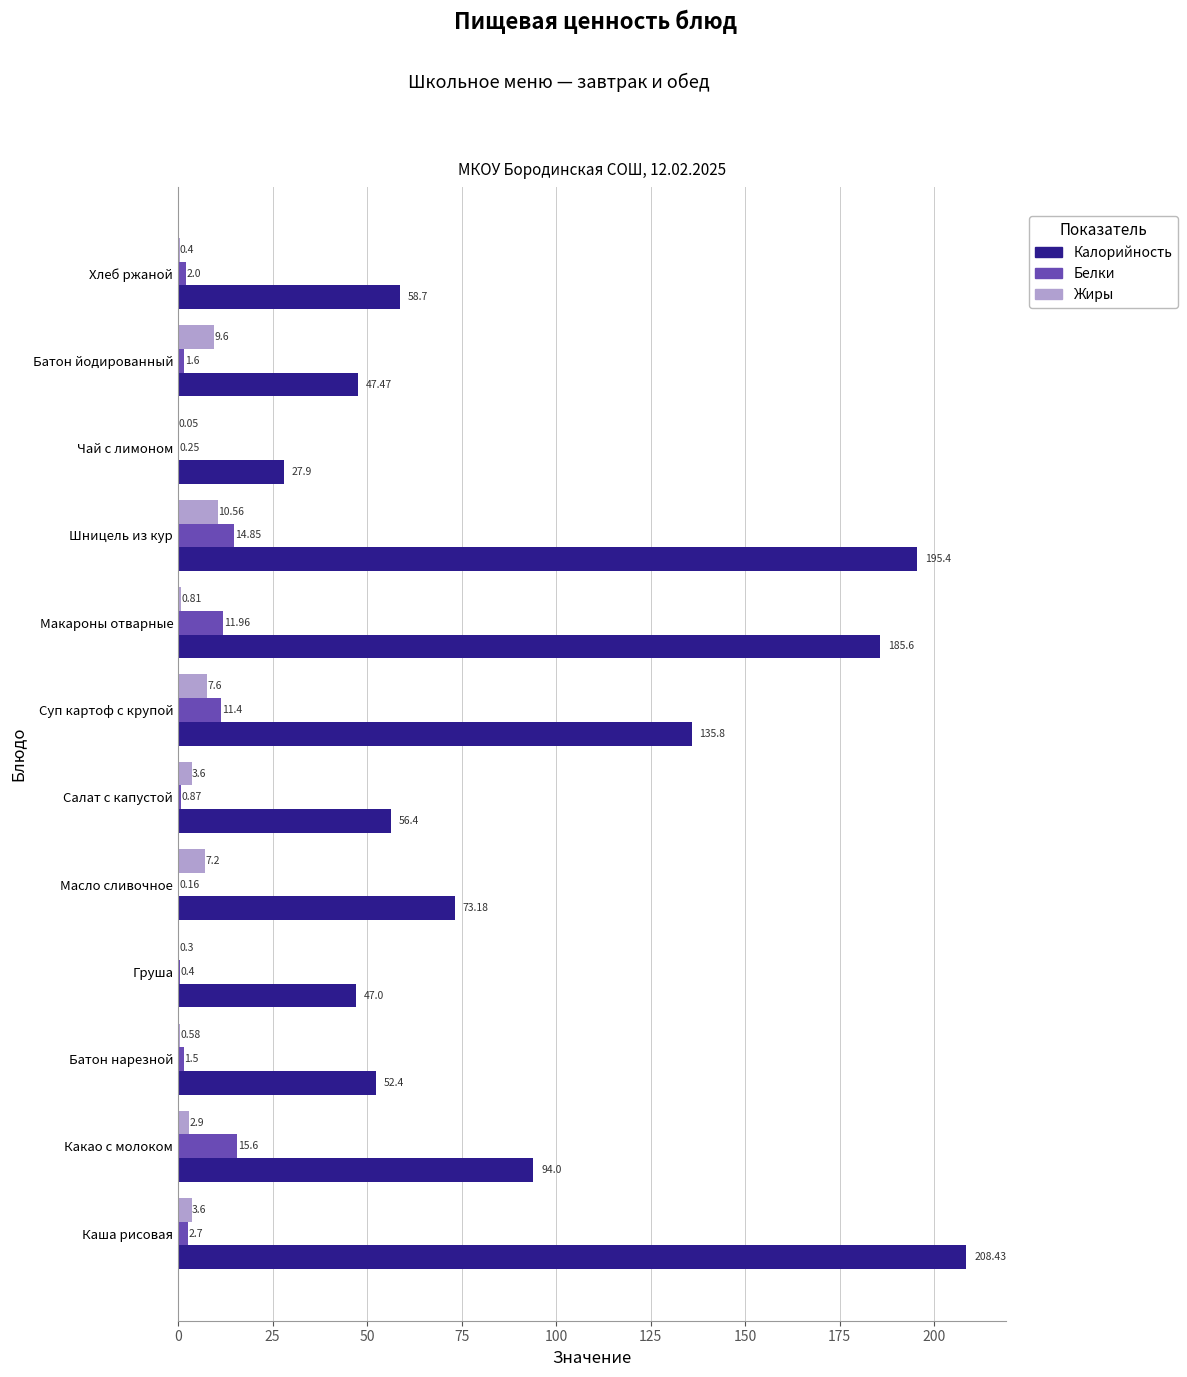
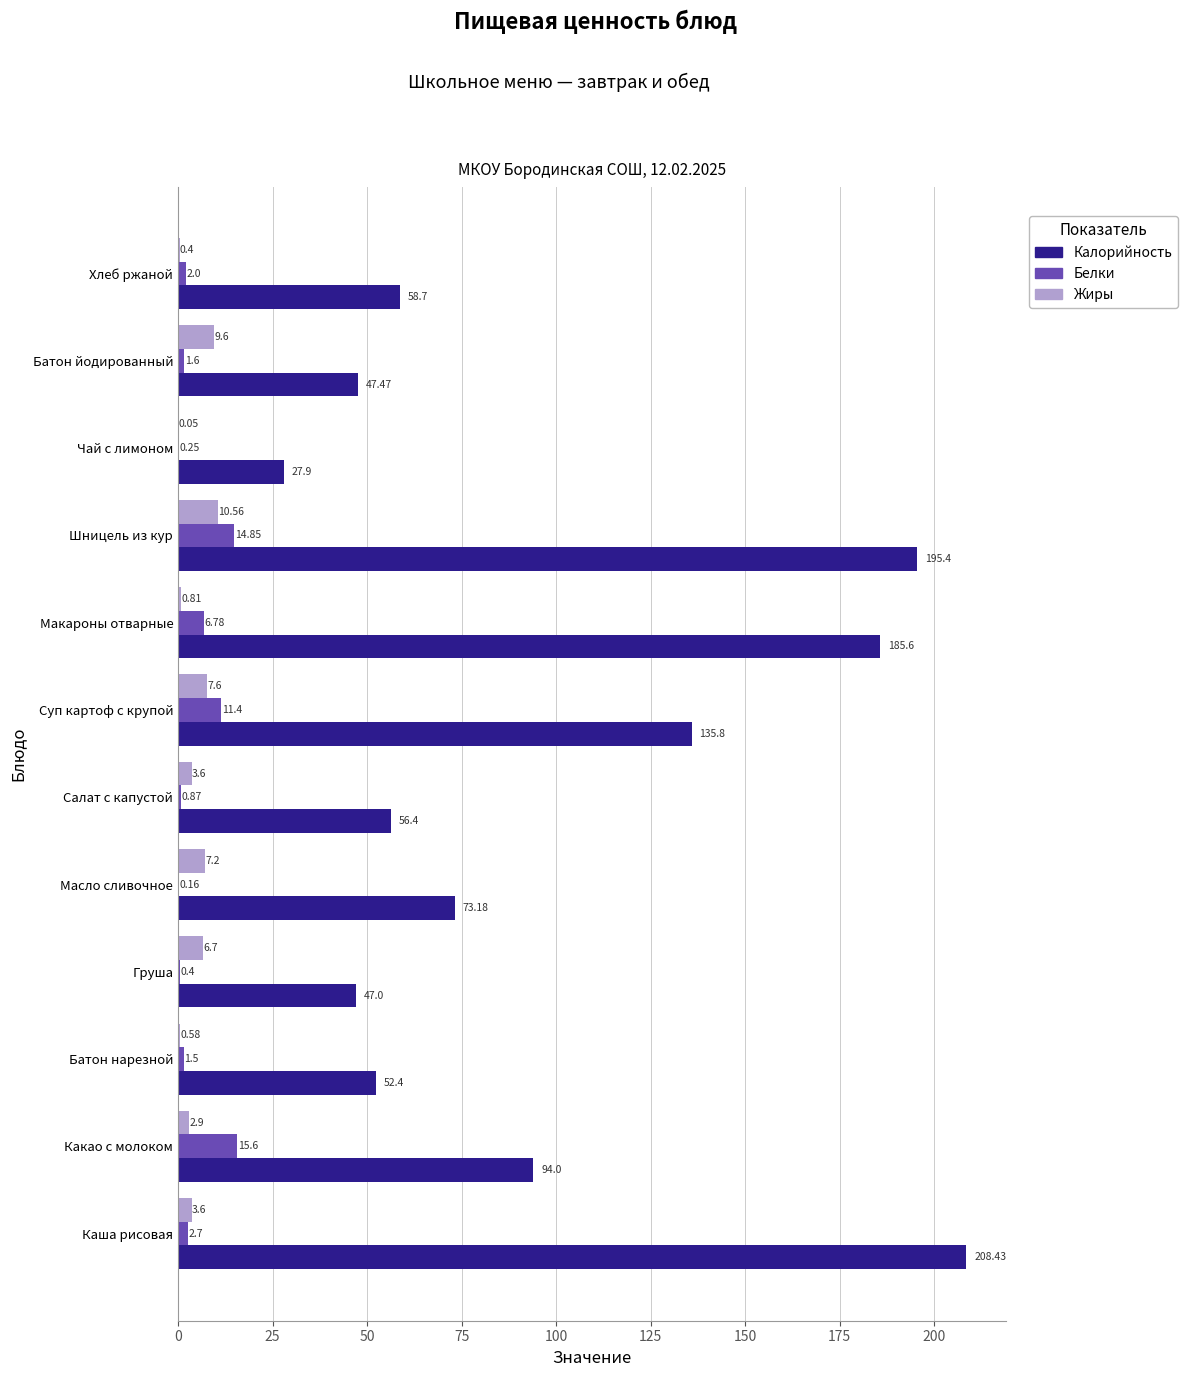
Белки, Макароны отварные: 11.96 -> 6.78
Жиры, Груша: 0.3 -> 6.7
